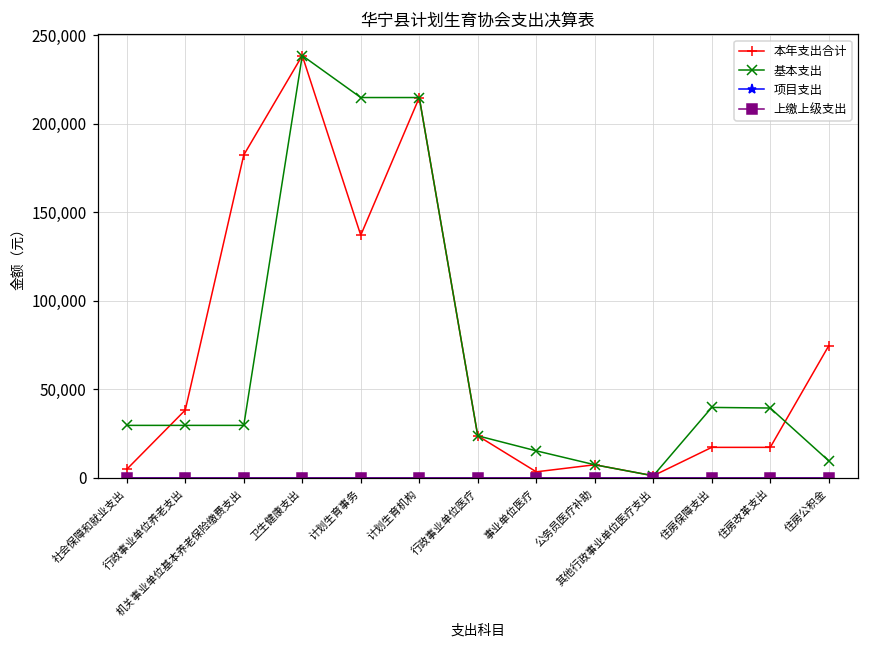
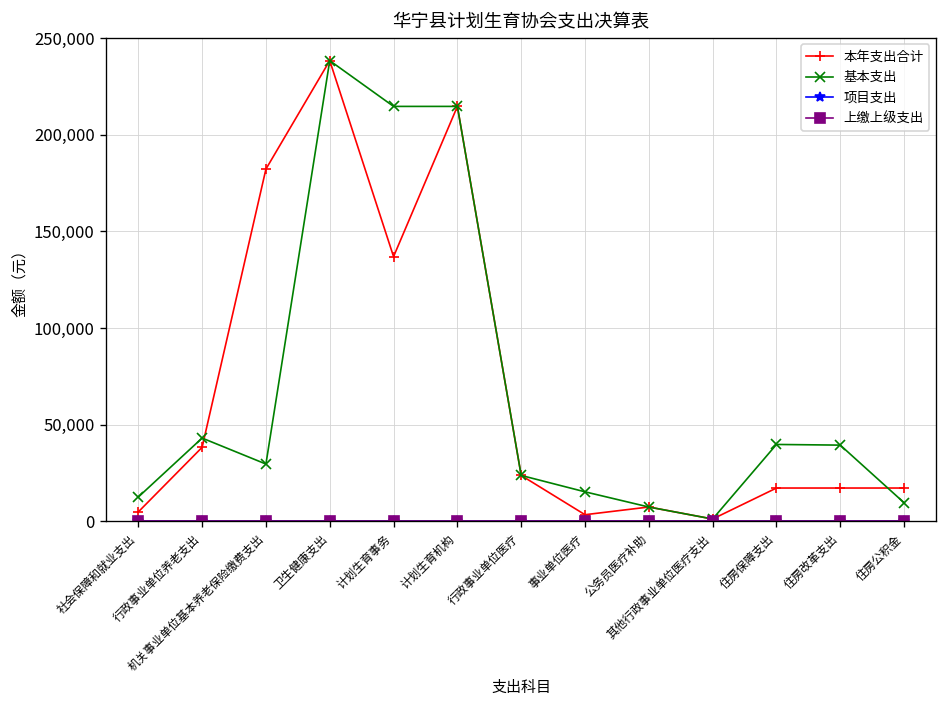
基本支出, 社会保障和就业支出: 30,000 -> 13,000
基本支出, 行政事业单位养老支出: 30,000 -> 43,000
本年支出合计, 住房公积金: 75,000 -> 17,000
